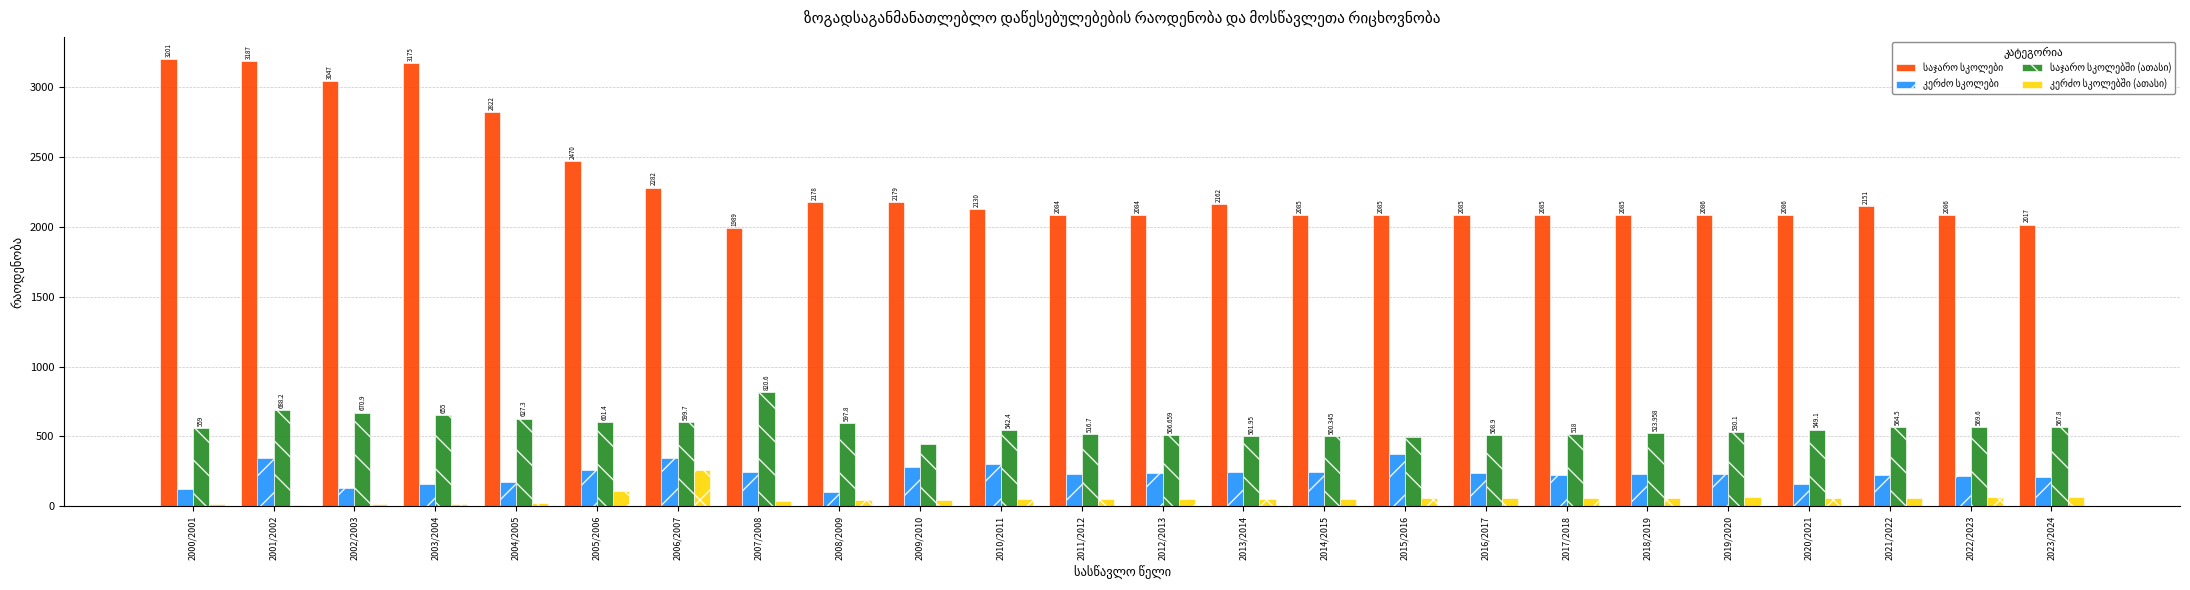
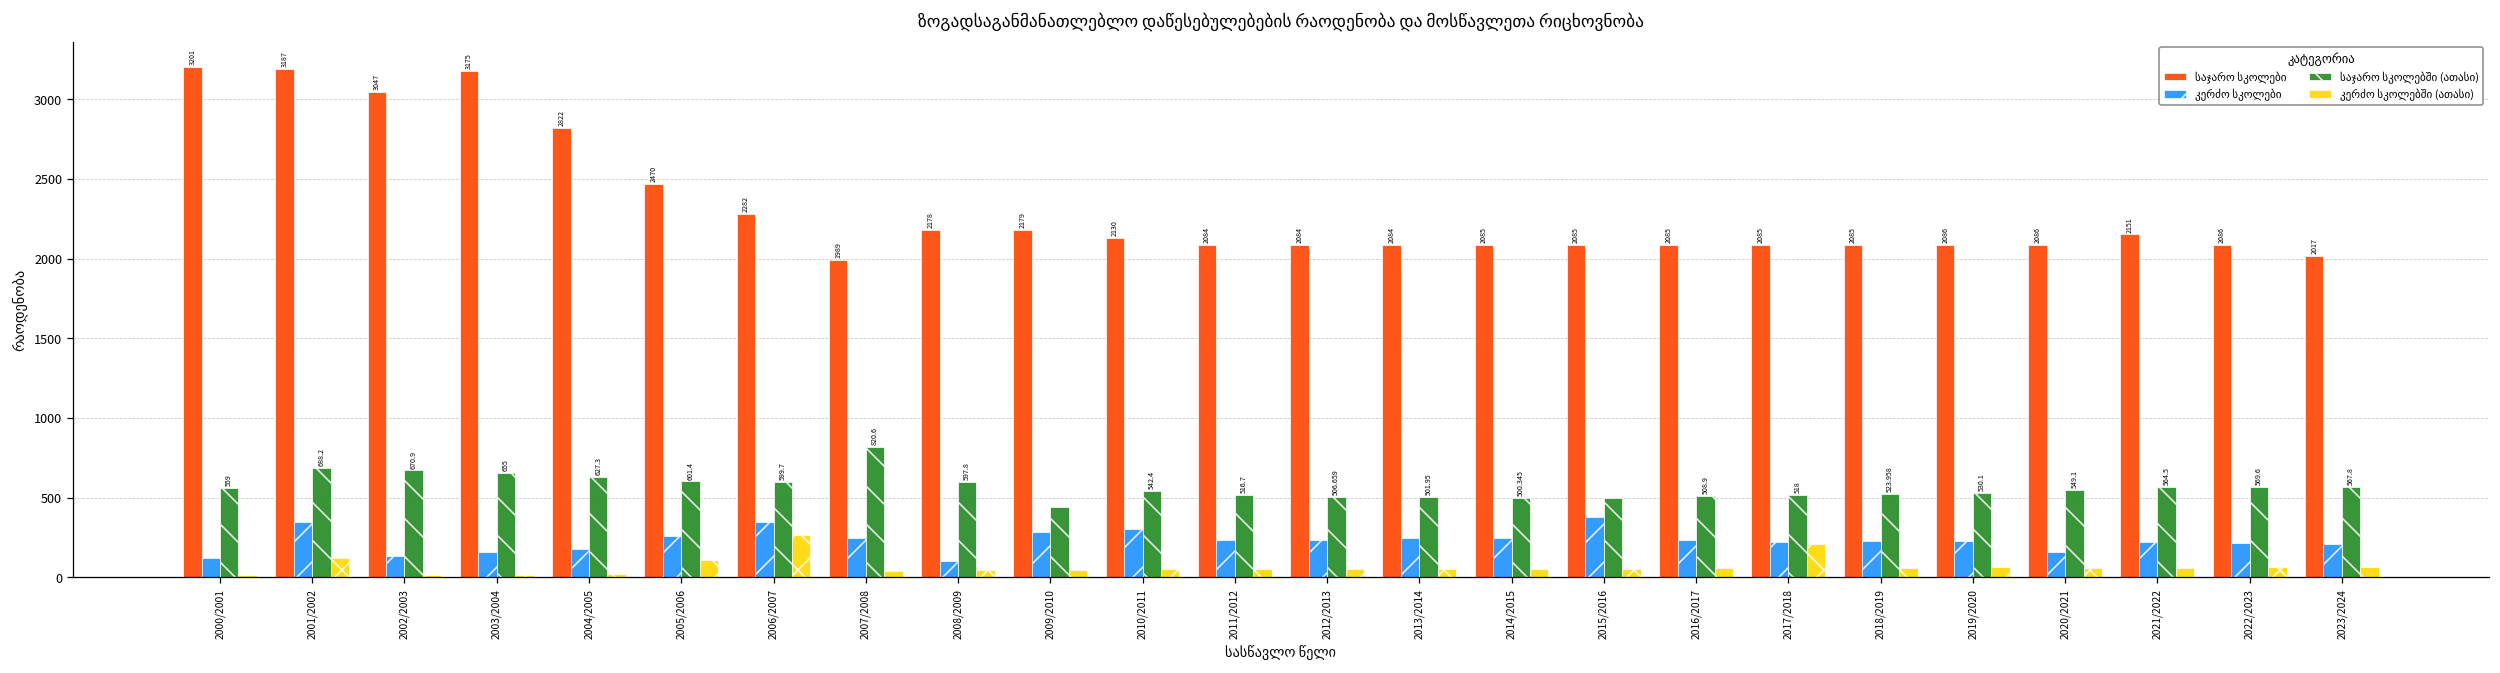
კერძო სკოლებში (ათასი), 2001/2002: 10 -> 120
საჯარო სკოლები, 2013/2014: 2162 -> 2084
კერძო სკოლებში (ათასი), 2017/2018: 60 -> 210
